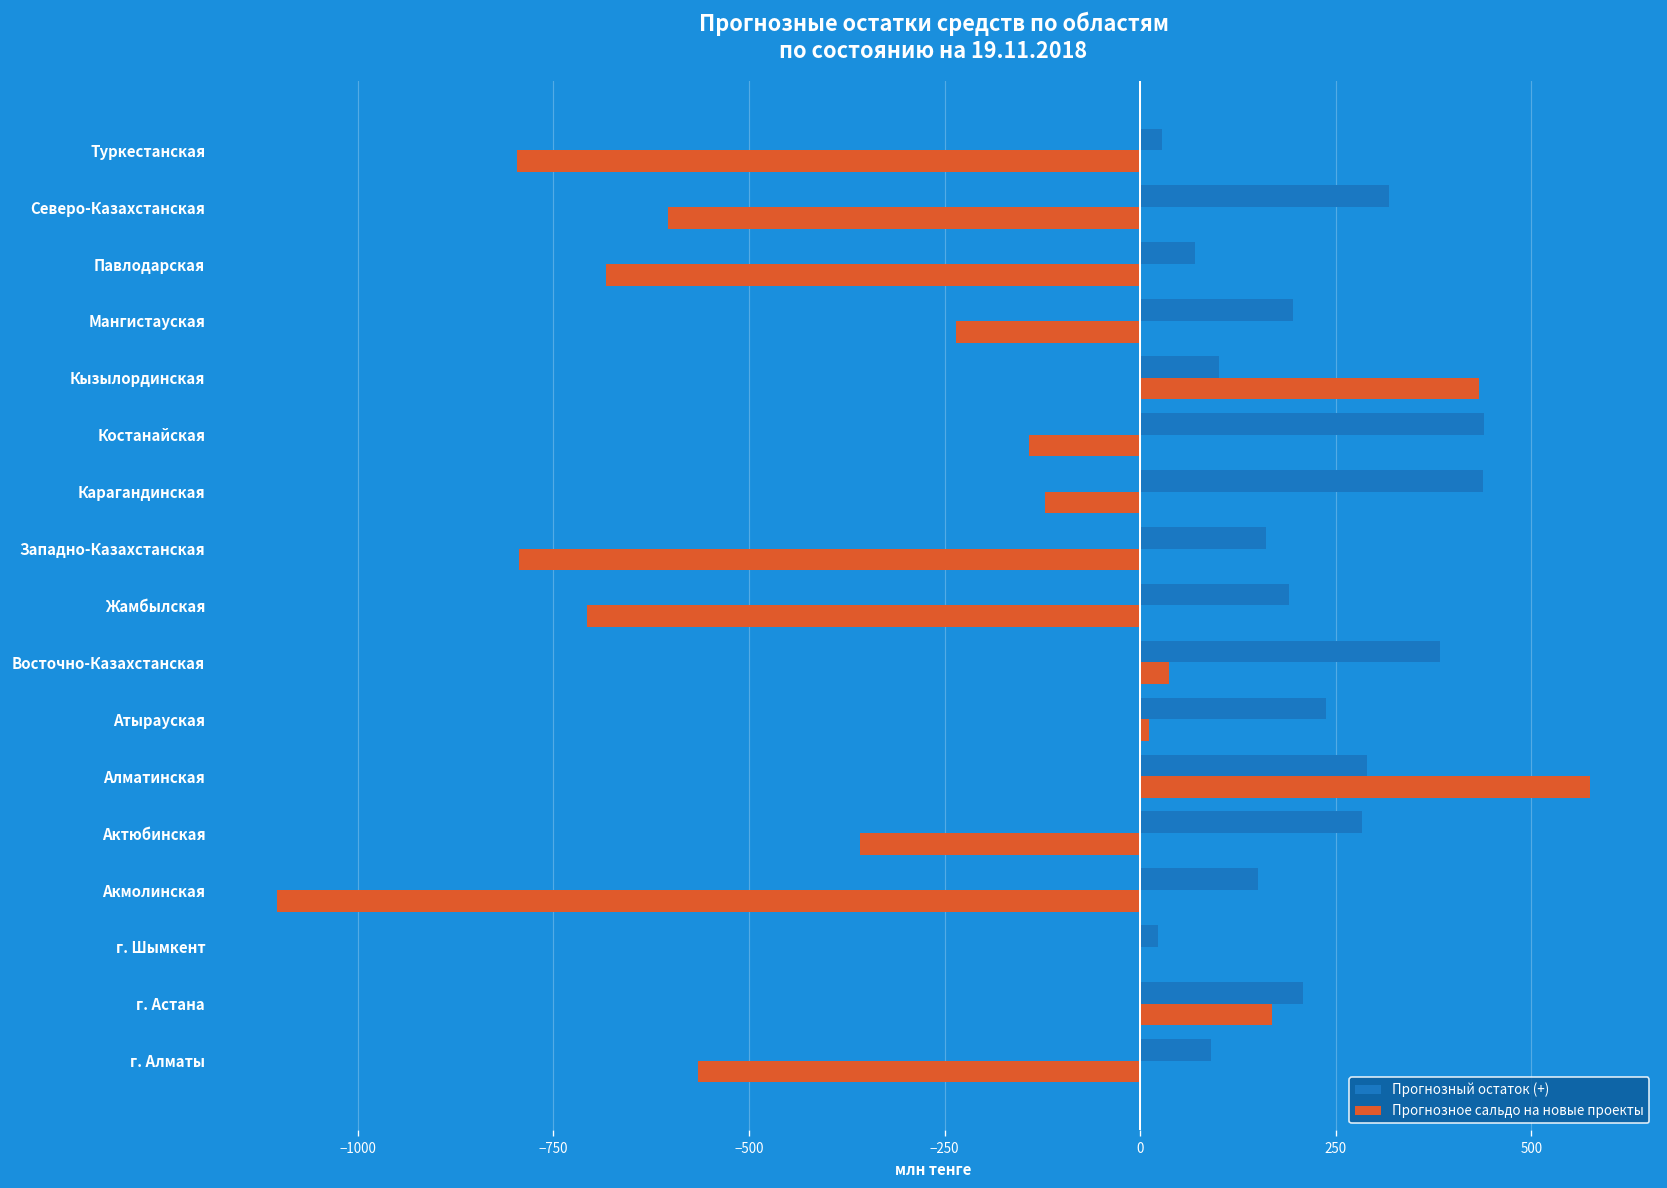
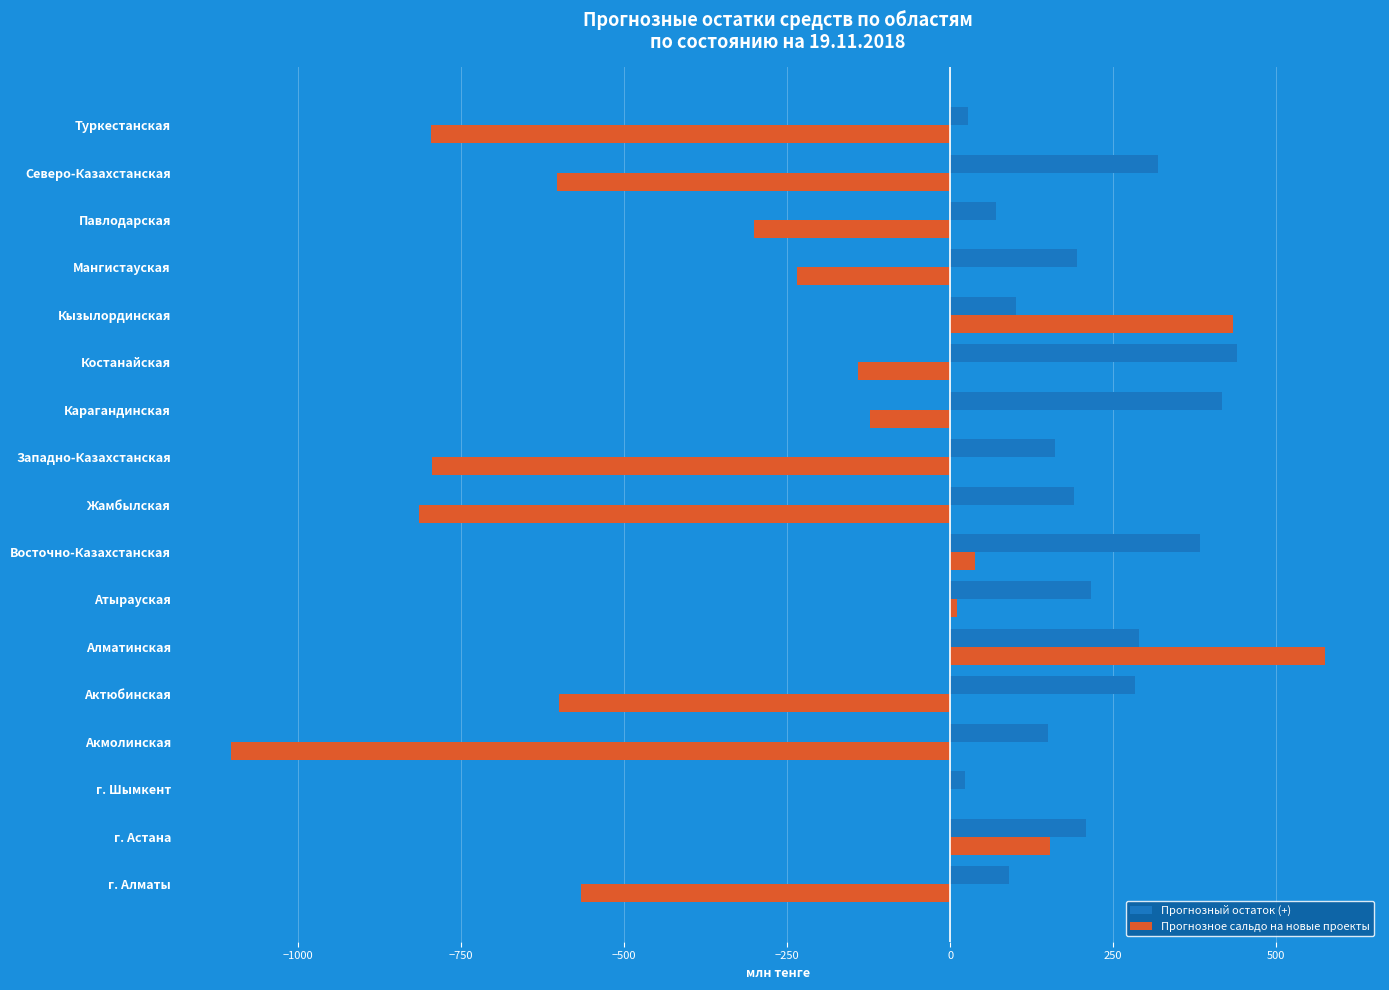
Прогнозное сальдо на новые проекты, Павлодарская: -680 -> -300
Прогнозный остаток (+), Карагандинская: 440 -> 420
Прогнозное сальдо на новые проекты, Жамбылская: -710 -> -810
Прогнозный остаток (+), Атырауская: 240 -> 220
Прогнозное сальдо на новые проекты, Актюбинская: -360 -> -600
Прогнозное сальдо на новые проекты, г. Астана: 170 -> 150
